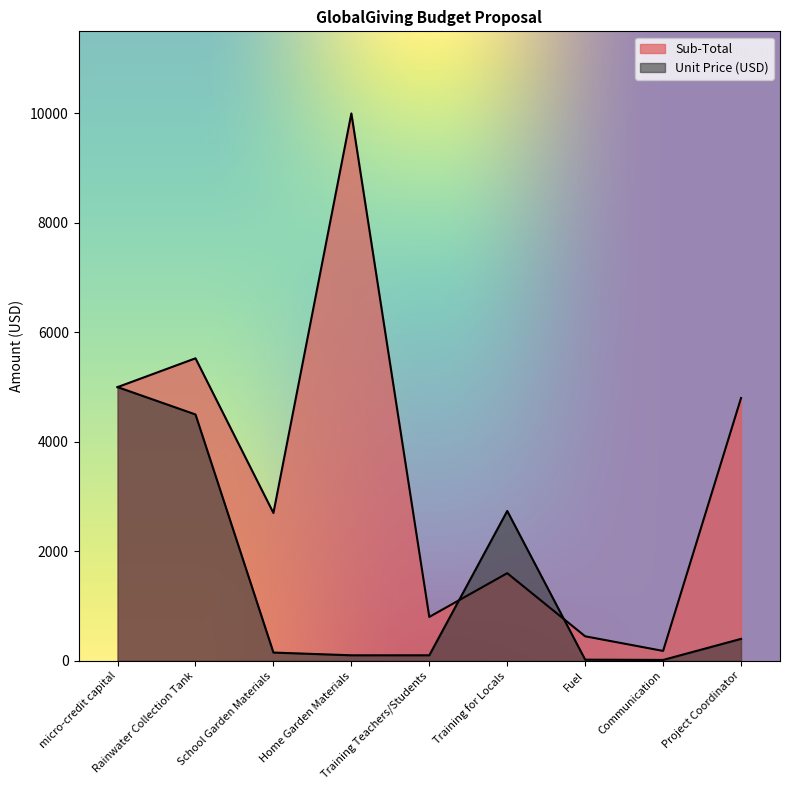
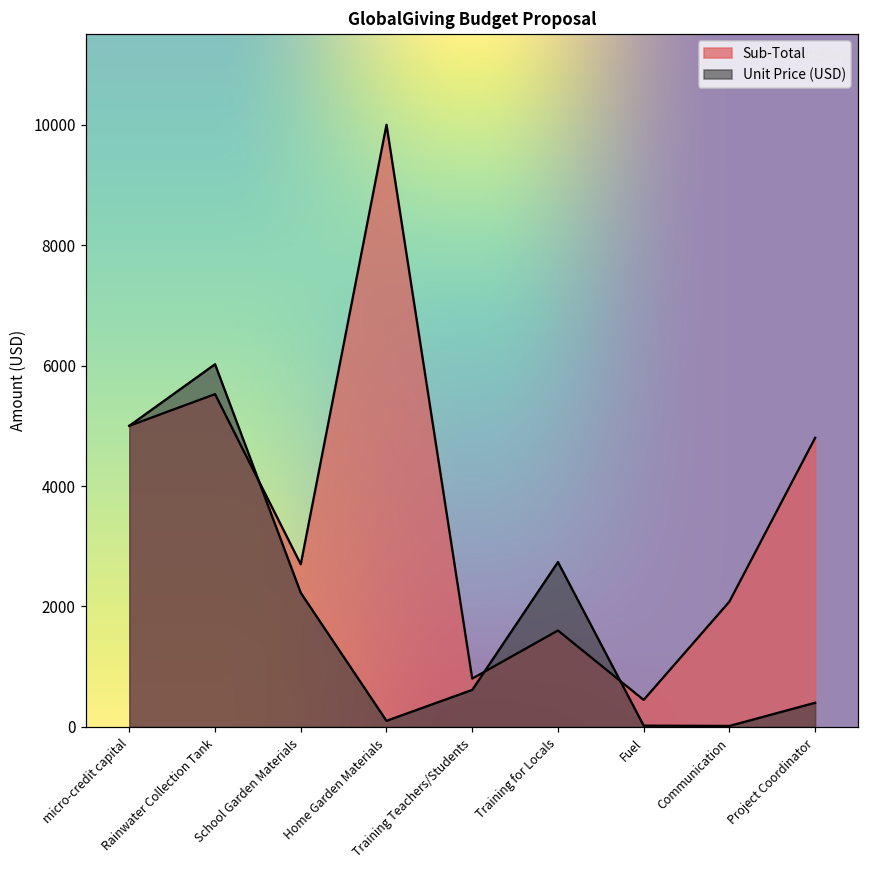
Unit Price (USD), Rainwater Collection Tank: 4500 -> 6000
Unit Price (USD), School Garden Materials: 200 -> 2200
Unit Price (USD), Training Teachers/Students: 100 -> 600
Sub-Total, Communication: 200 -> 2100
